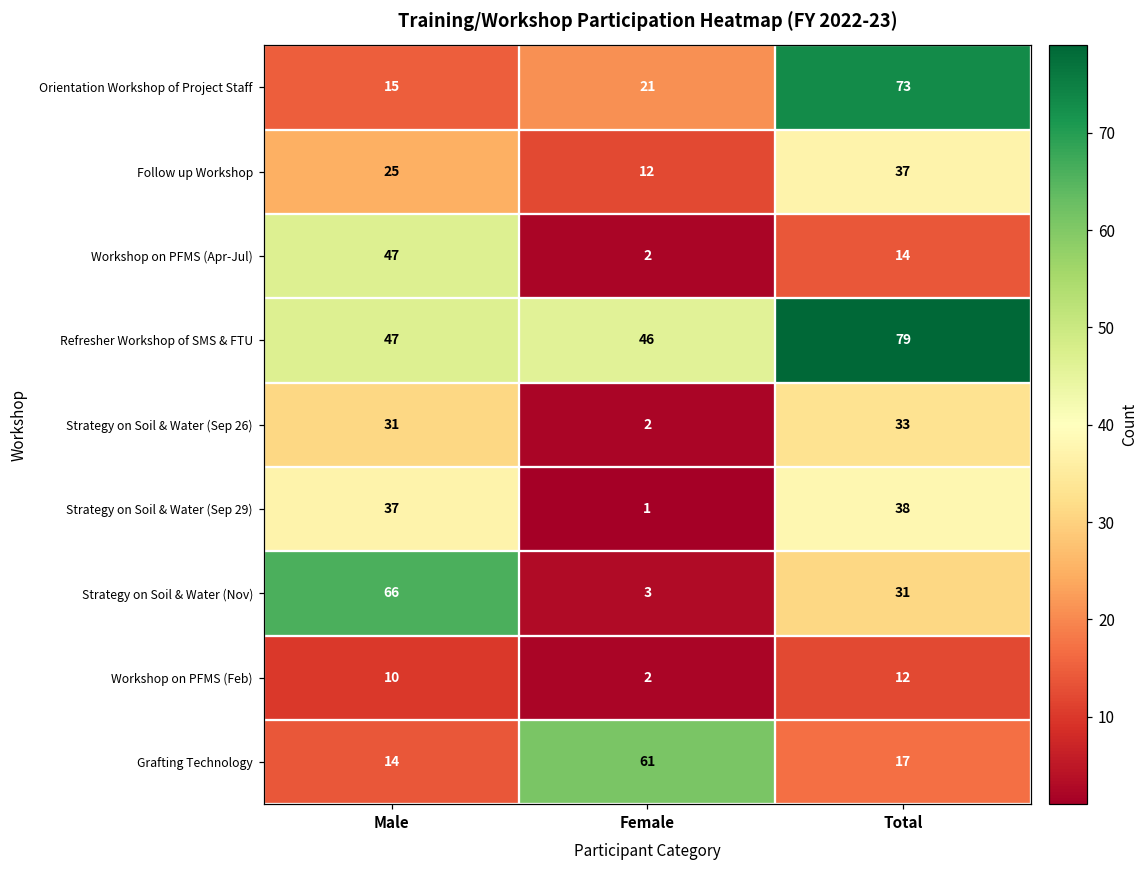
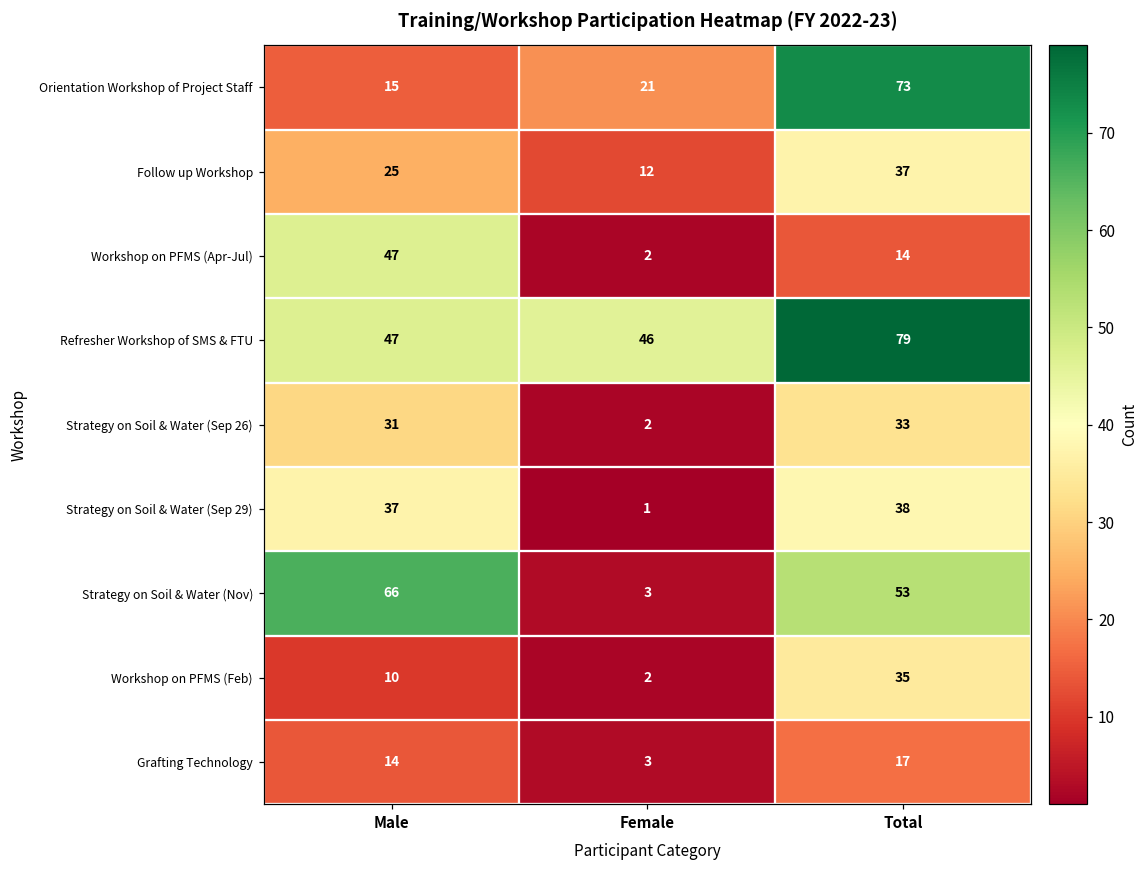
Strategy on Soil & Water (Nov), Total: 31 -> 53
Workshop on PFMS (Feb), Total: 12 -> 35
Grafting Technology, Female: 61 -> 3
